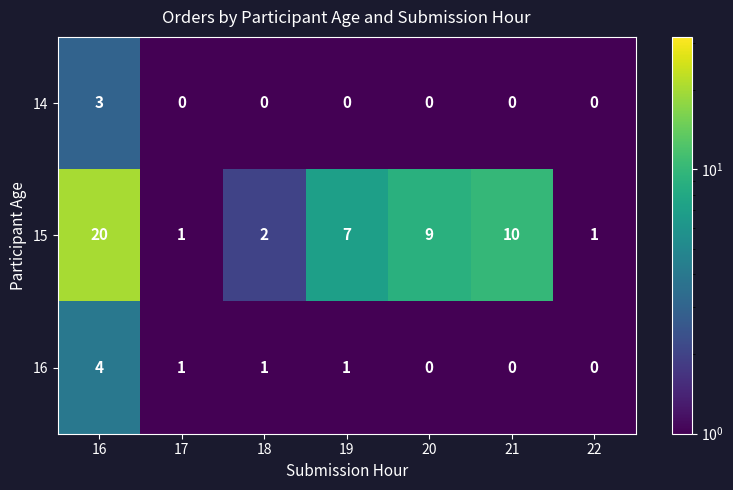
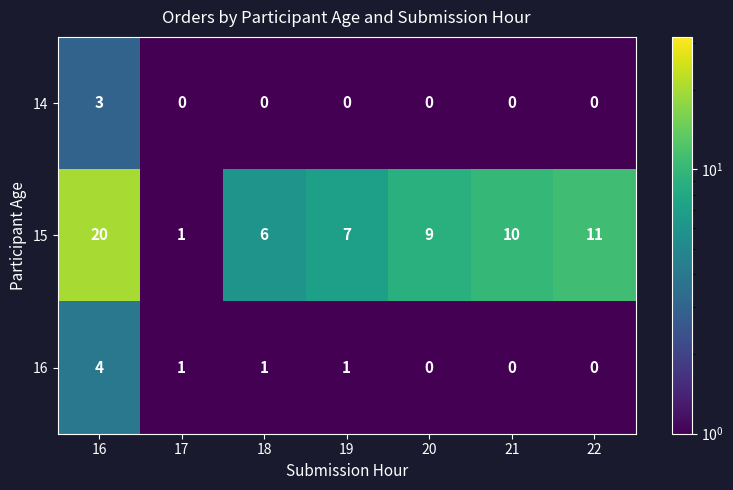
15, 18: 2 -> 6
15, 22: 1 -> 11
